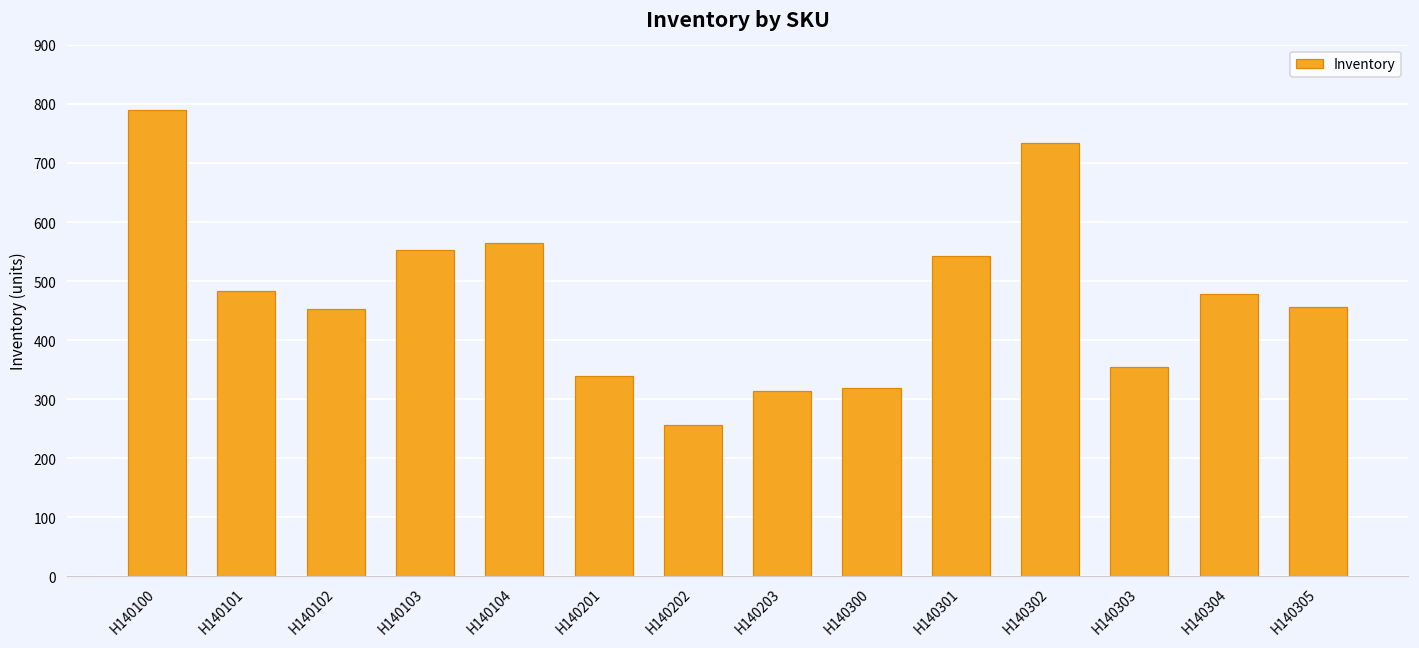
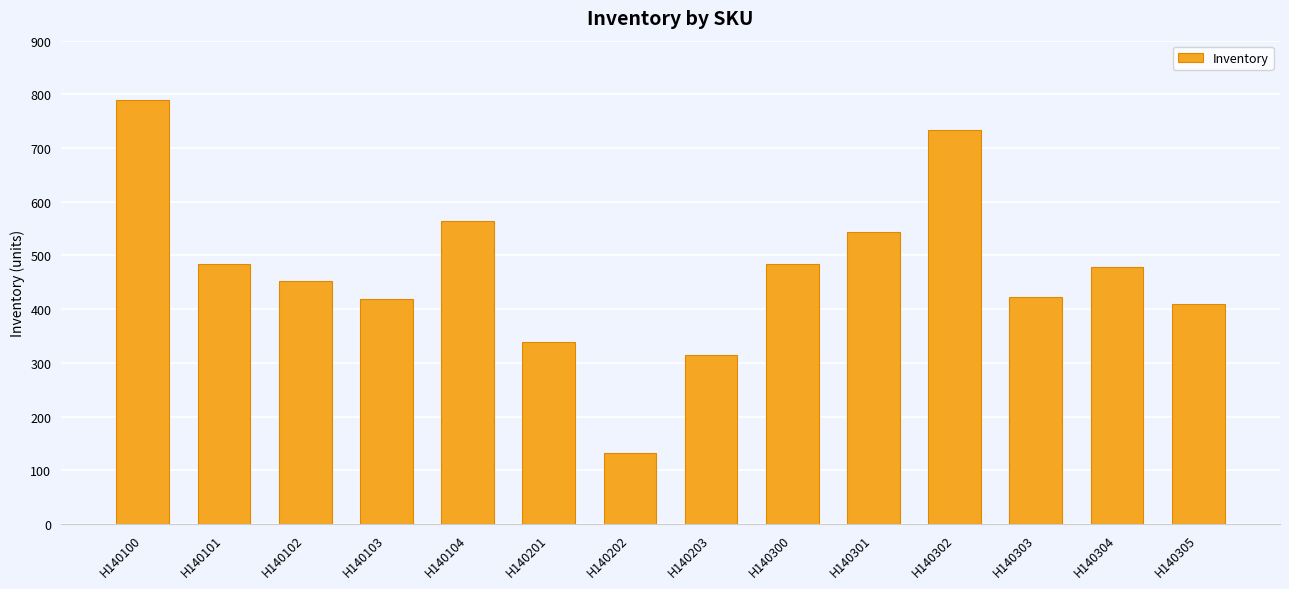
H140103: 550 -> 420
H140202: 260 -> 130
H140300: 320 -> 480
H140303: 350 -> 420
H140305: 460 -> 410
